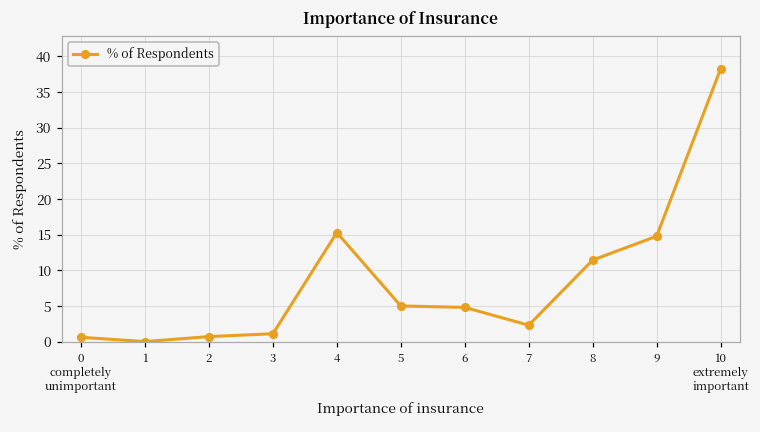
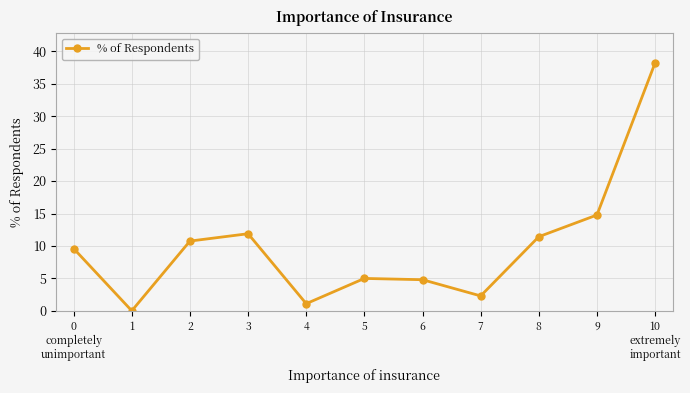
0 completely unimportant: 1 -> 10
2: 1 -> 11
3: 1 -> 12
4: 15 -> 1
